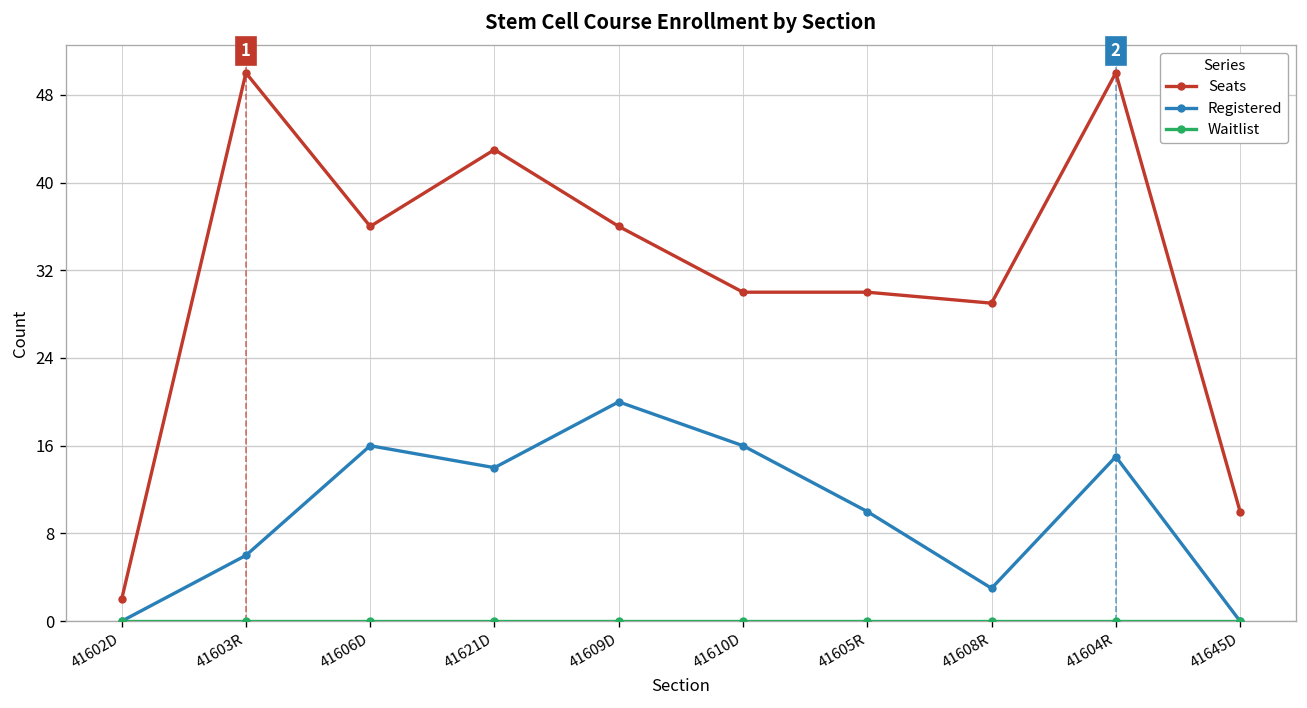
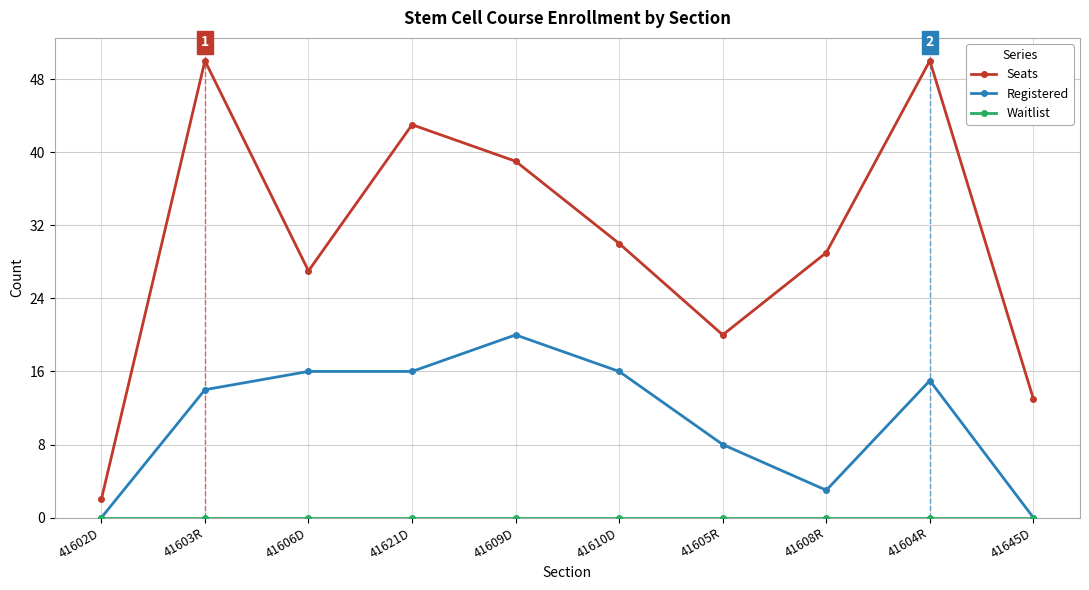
Registered, 41603R: 6 -> 14
Seats, 41606D: 36 -> 27
Registered, 41621D: 14 -> 16
Seats, 41609D: 36 -> 39
Seats, 41605R: 30 -> 20
Registered, 41605R: 10 -> 8
Seats, 41645D: 10 -> 13
